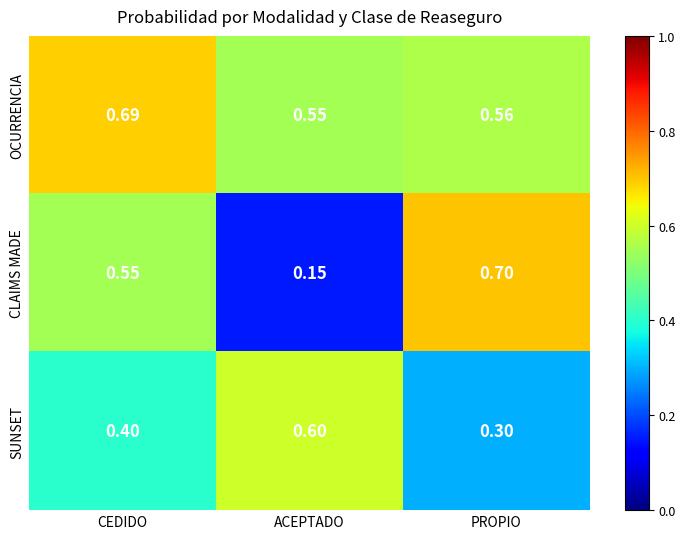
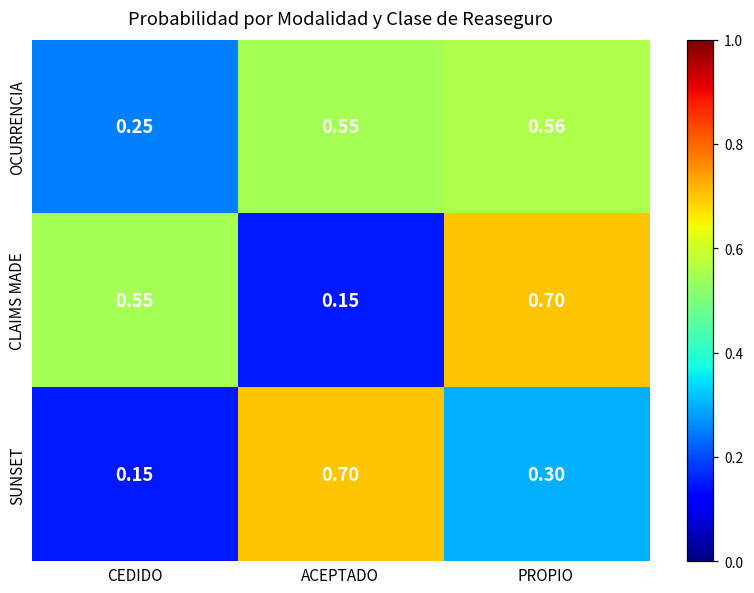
OCURRENCIA, CEDIDO: 0.69 -> 0.25
SUNSET, CEDIDO: 0.40 -> 0.15
SUNSET, ACEPTADO: 0.60 -> 0.70
